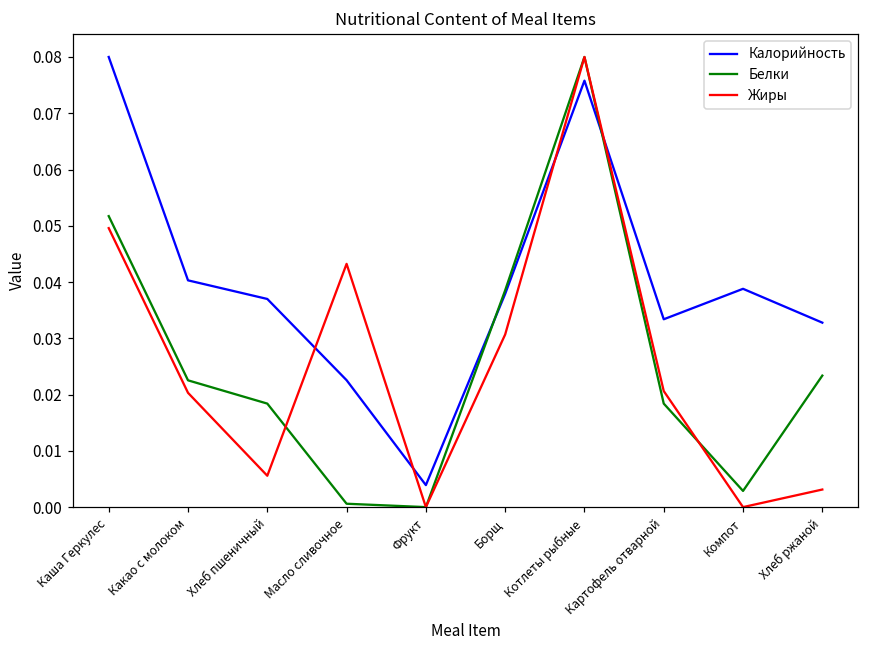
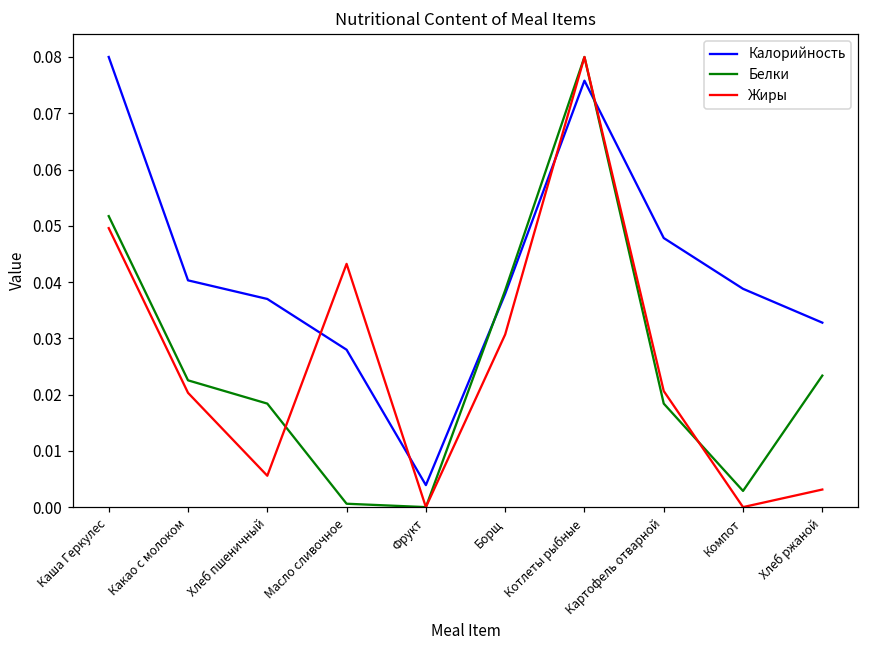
Калорийность, Масло сливочное: 0.023 -> 0.028
Калорийность, Картофель отварной: 0.033 -> 0.048
